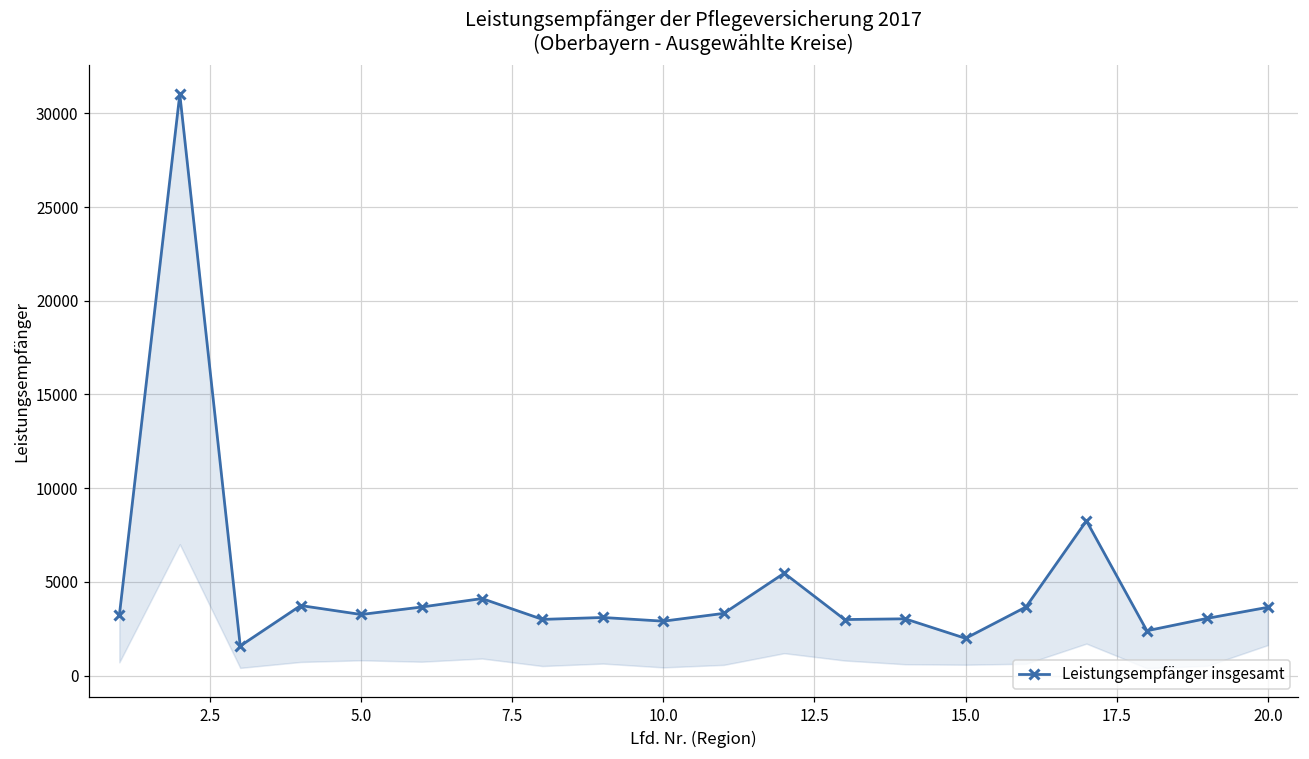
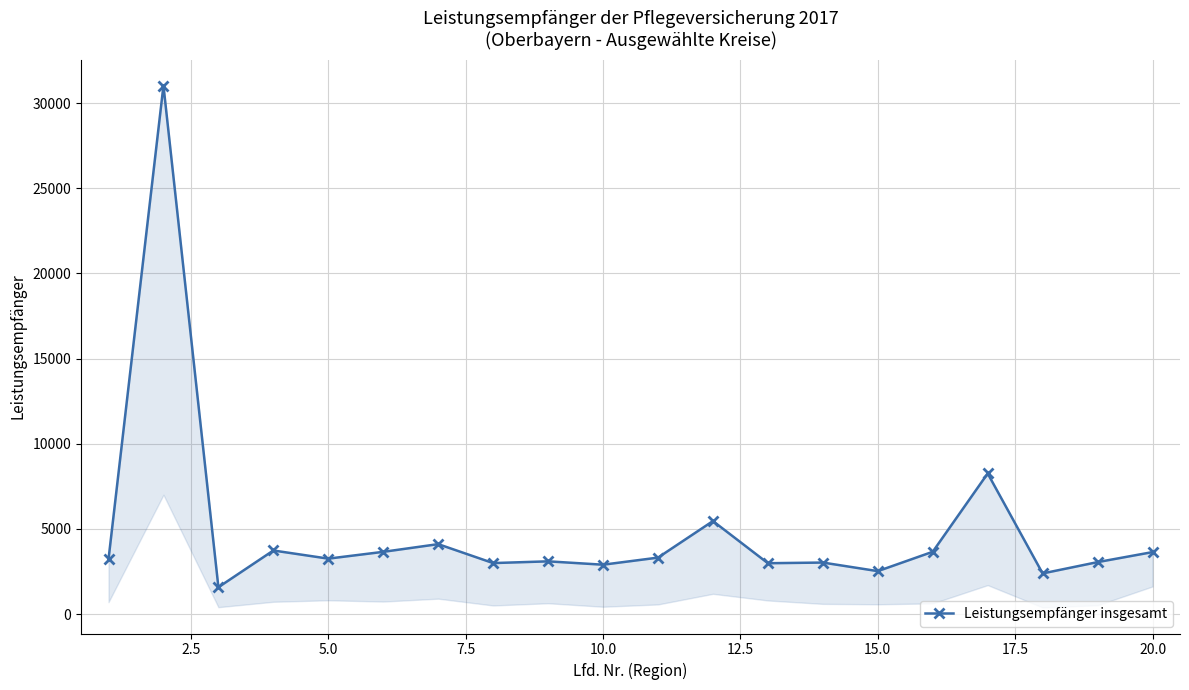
15.0: 2000 -> 2500
